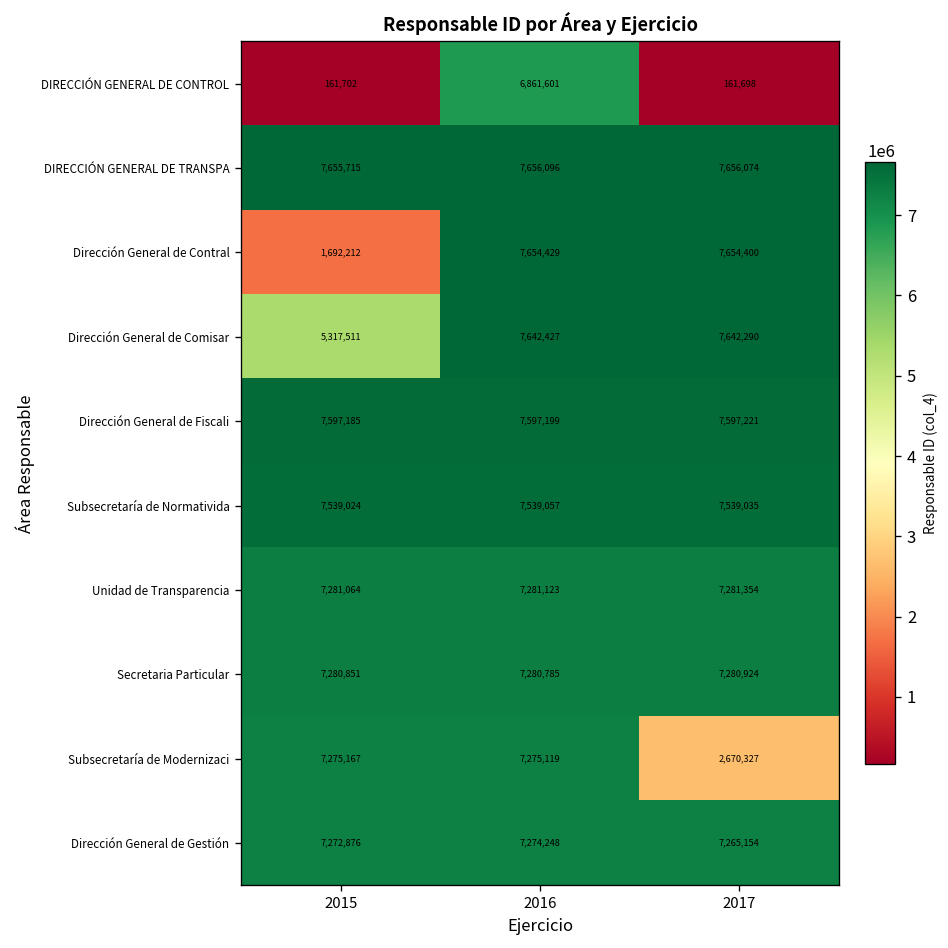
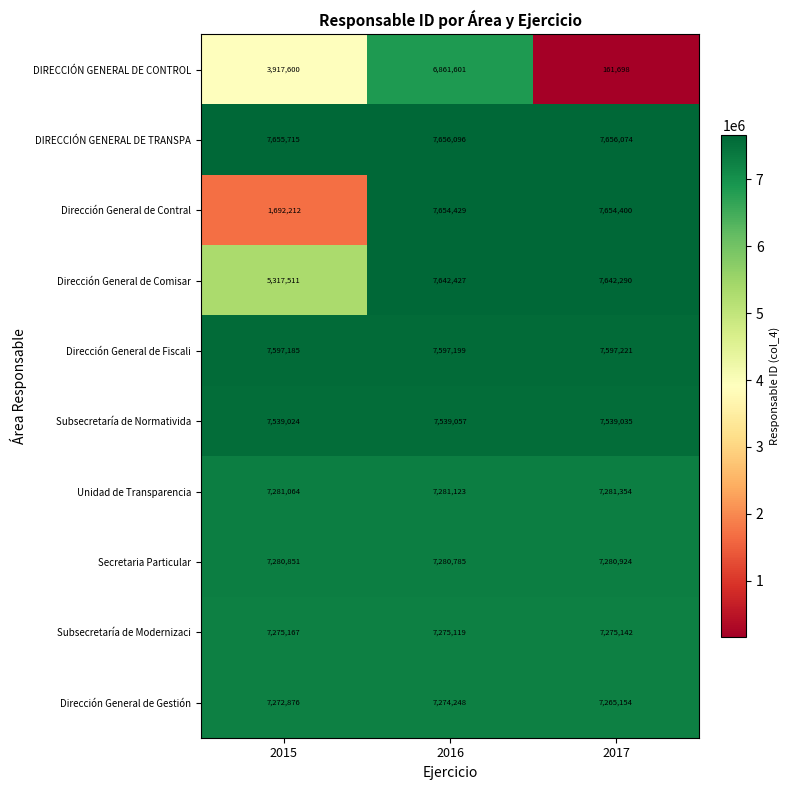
DIRECCIÓN GENERAL DE CONTROL, 2015: 161,702 -> 3,917,600
Subsecretaría de Modernizaci, 2017: 2,670,327 -> 7,275,142
